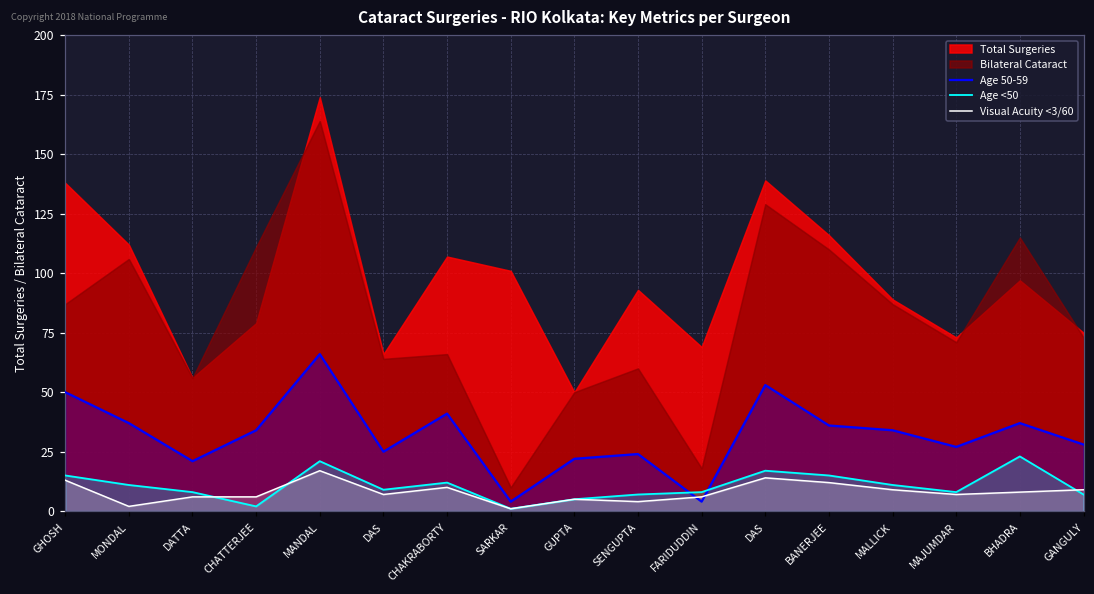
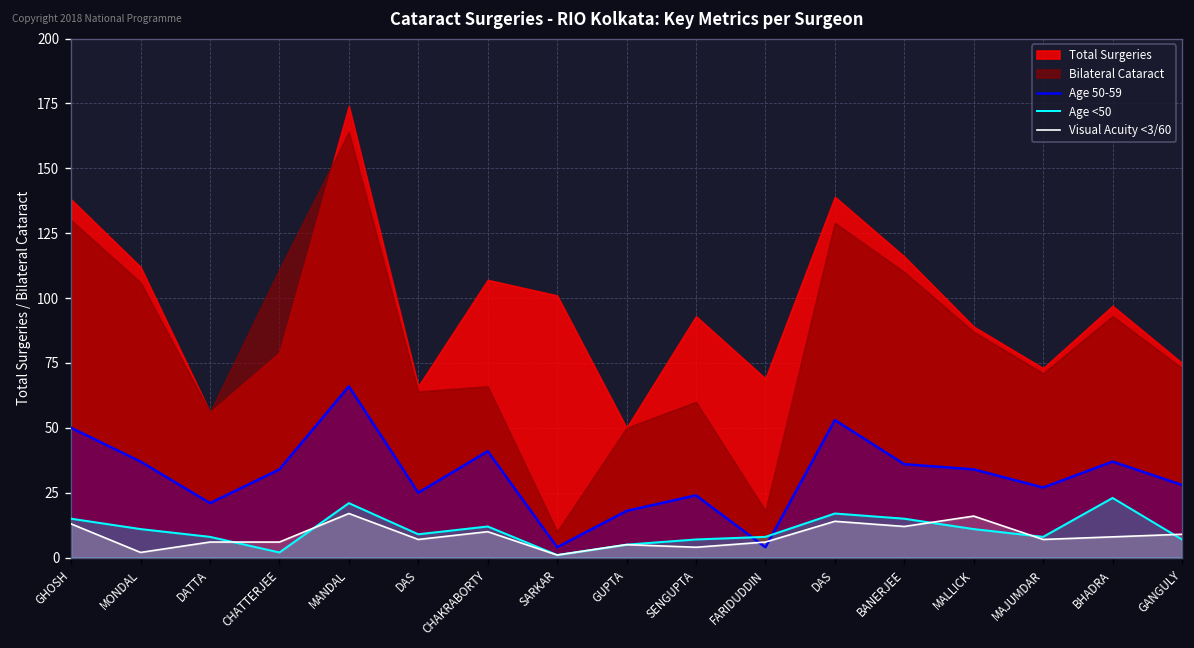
Bilateral Cataract, GHOSH: 87 -> 130
Age 50-59, GUPTA: 22 -> 18
Visual Acuity <3/60, MALLICK: 9 -> 16
Bilateral Cataract, BHADRA: 115 -> 93
